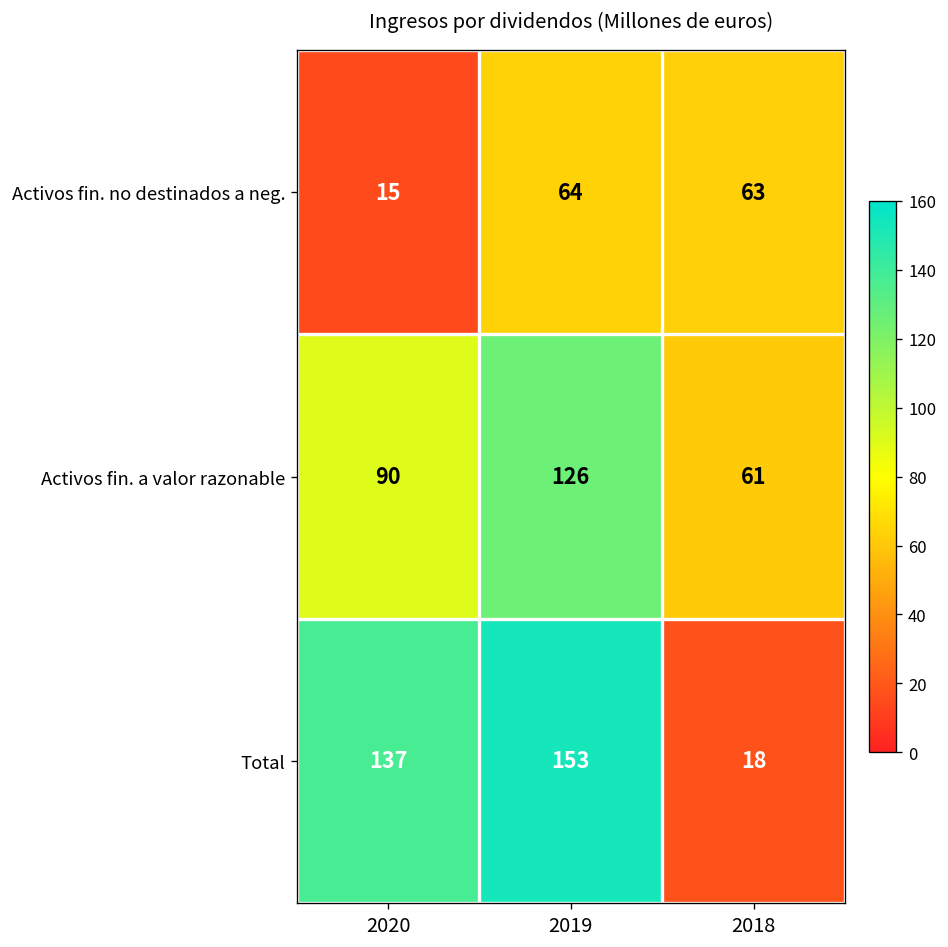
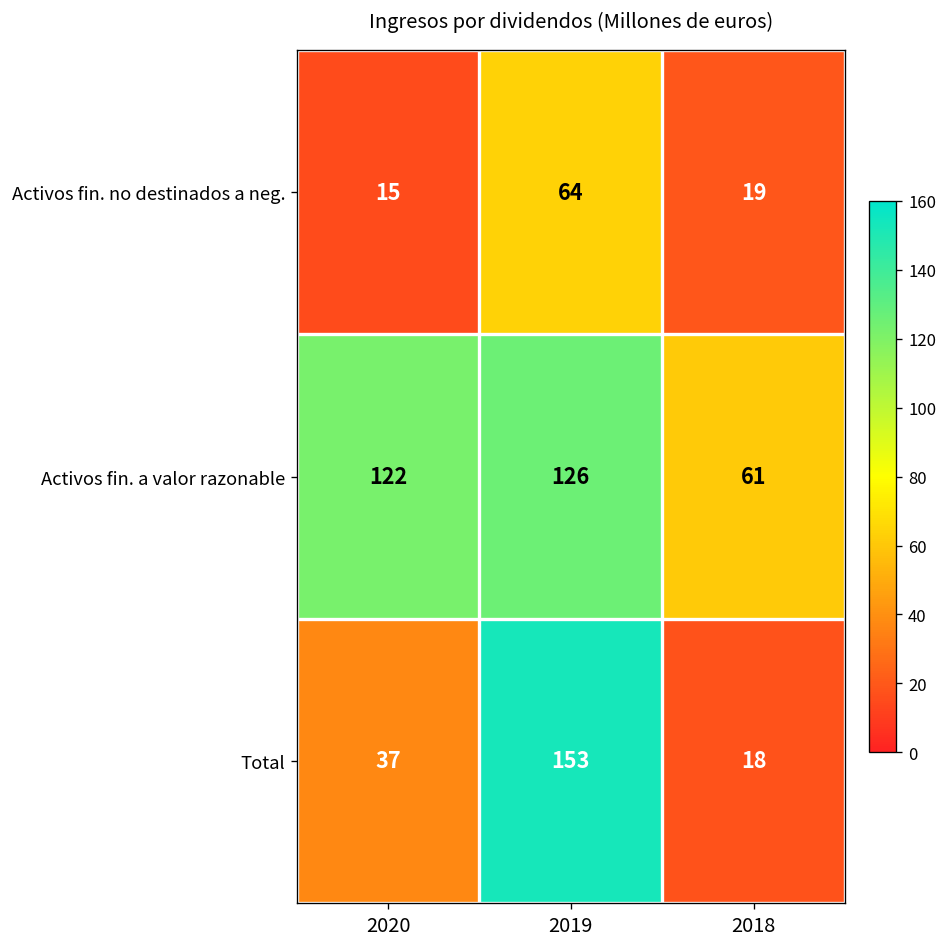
Activos fin. no destinados a neg., 2018: 63 -> 19
Activos fin. a valor razonable, 2020: 90 -> 122
Total, 2020: 137 -> 37
